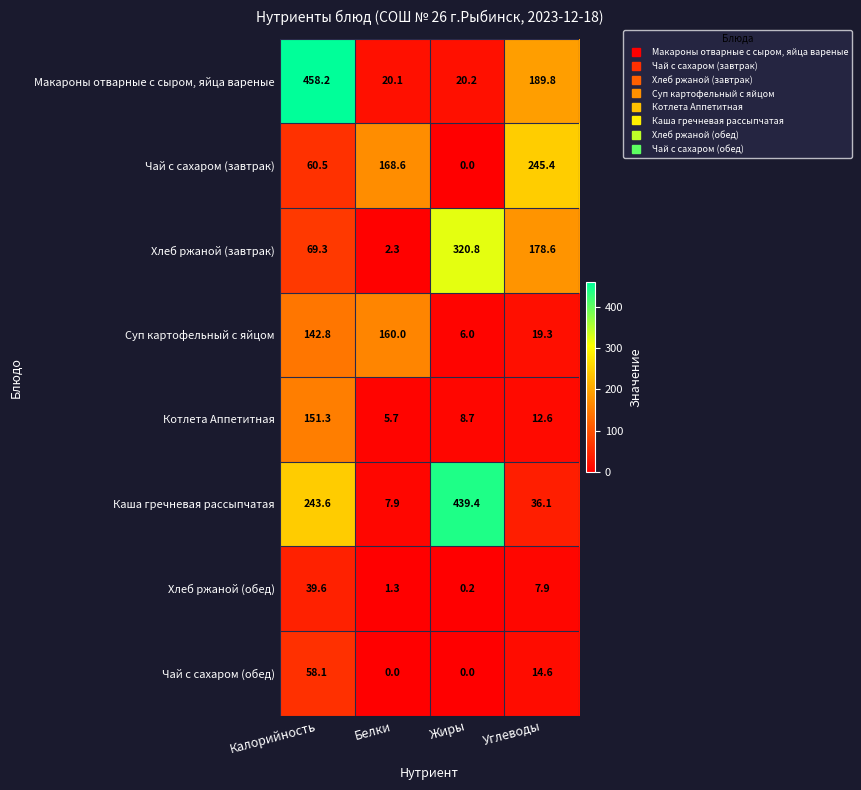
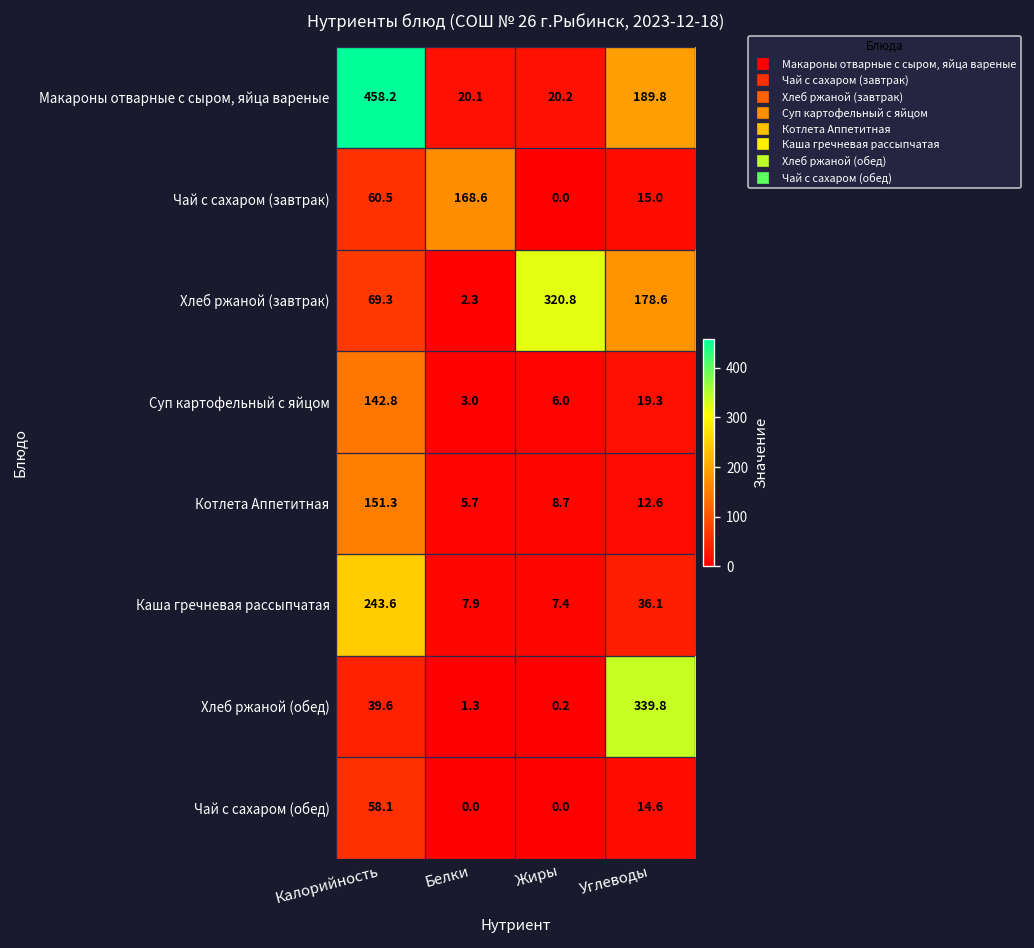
Чай с сахаром (завтрак), Углеводы: 245.4 -> 15.0
Суп картофельный с яйцом, Белки: 160.0 -> 3.0
Каша гречневая рассыпчатая, Жиры: 439.4 -> 7.4
Хлеб ржаной (обед), Углеводы: 7.9 -> 339.8
